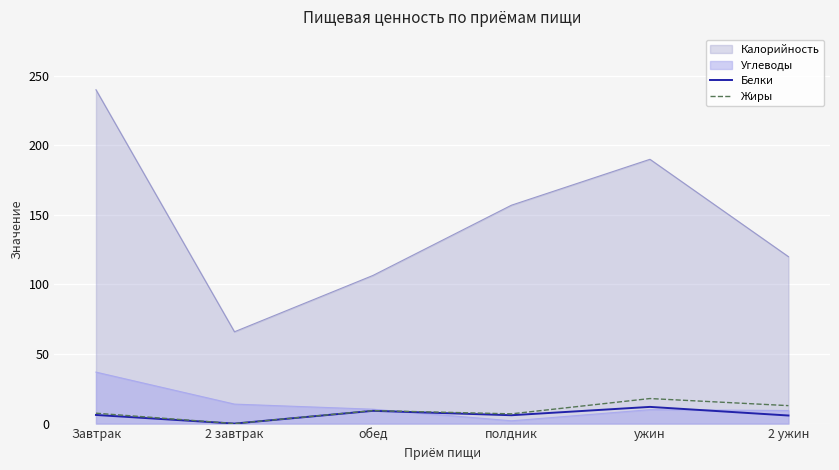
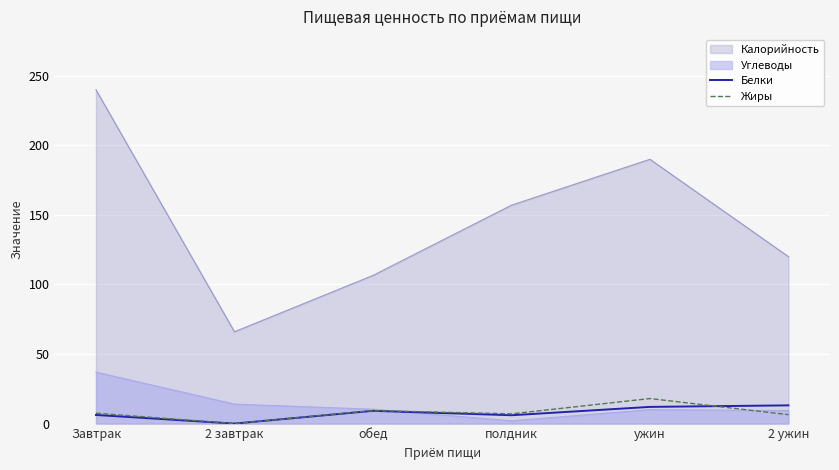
Белки, 2 ужин: 6 -> 13
Жиры, 2 ужин: 13 -> 6
